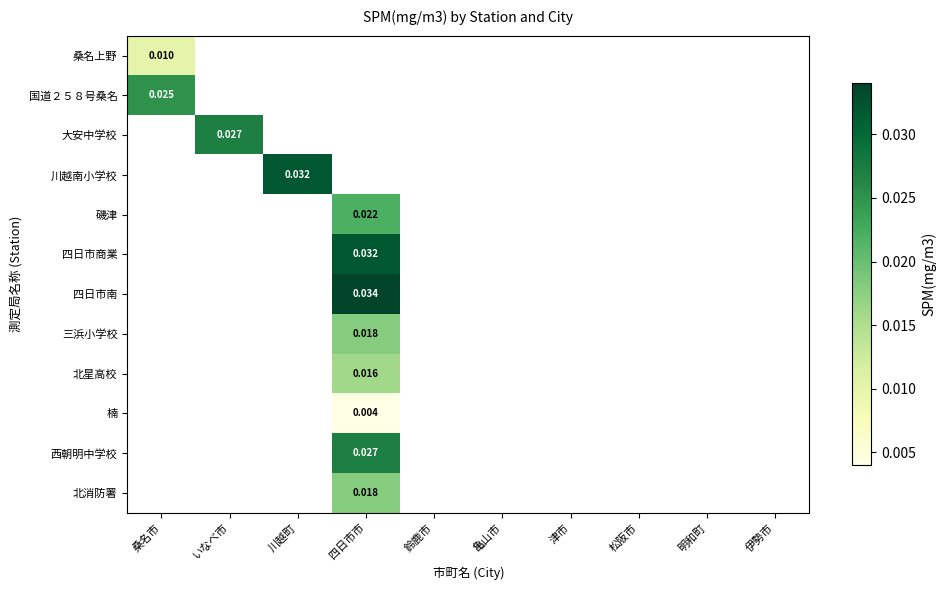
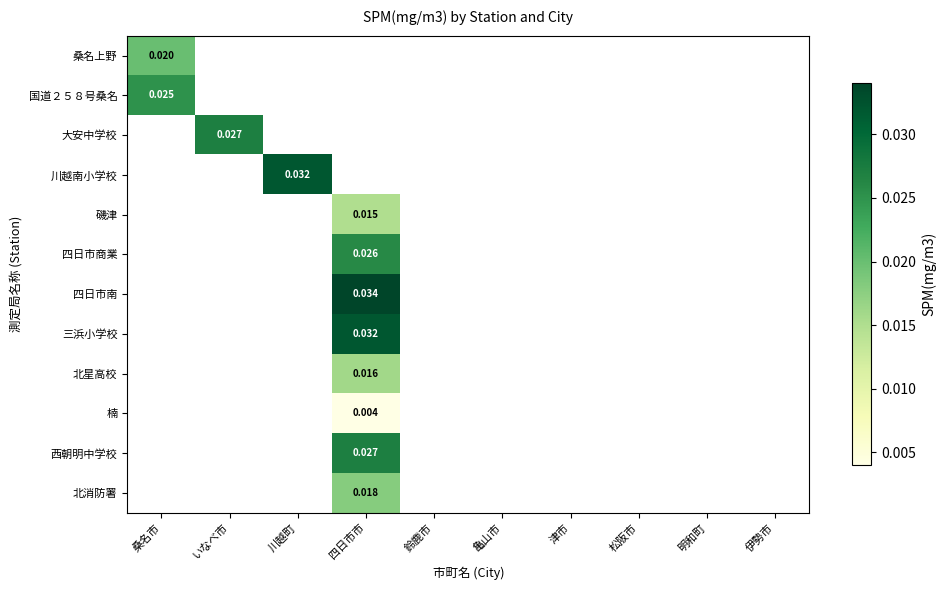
桑名上野, 桑名市: 0.010 -> 0.020
磯津, 四日市市: 0.022 -> 0.015
四日市商業, 四日市市: 0.032 -> 0.026
三浜小学校, 四日市市: 0.018 -> 0.032
